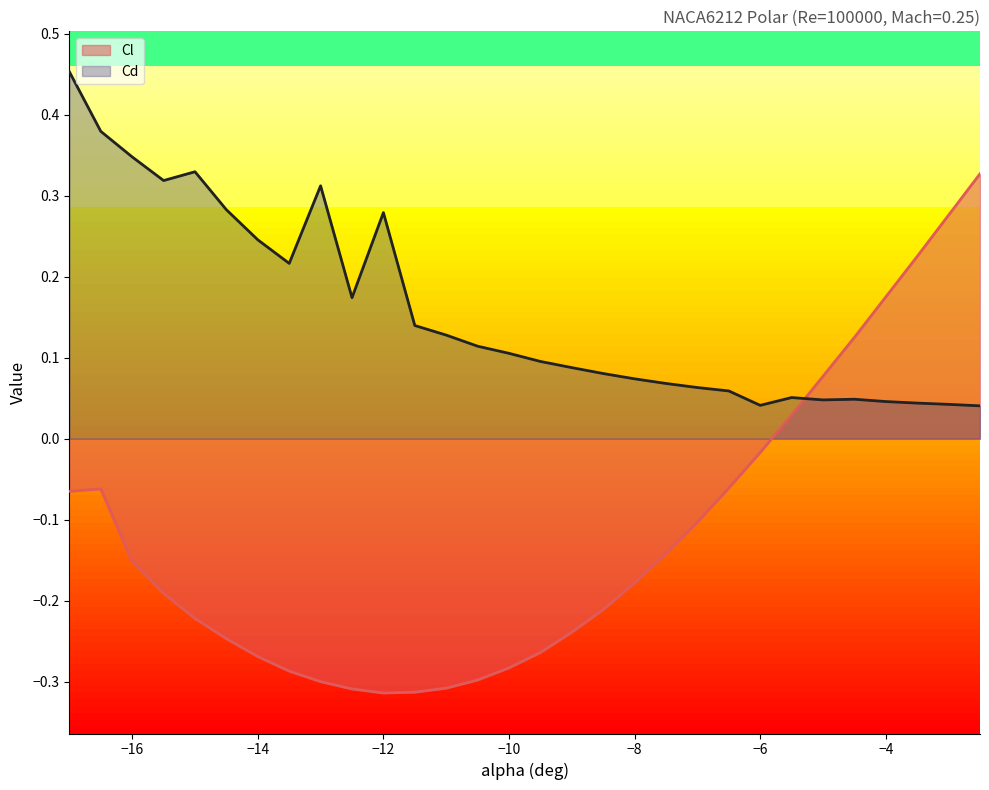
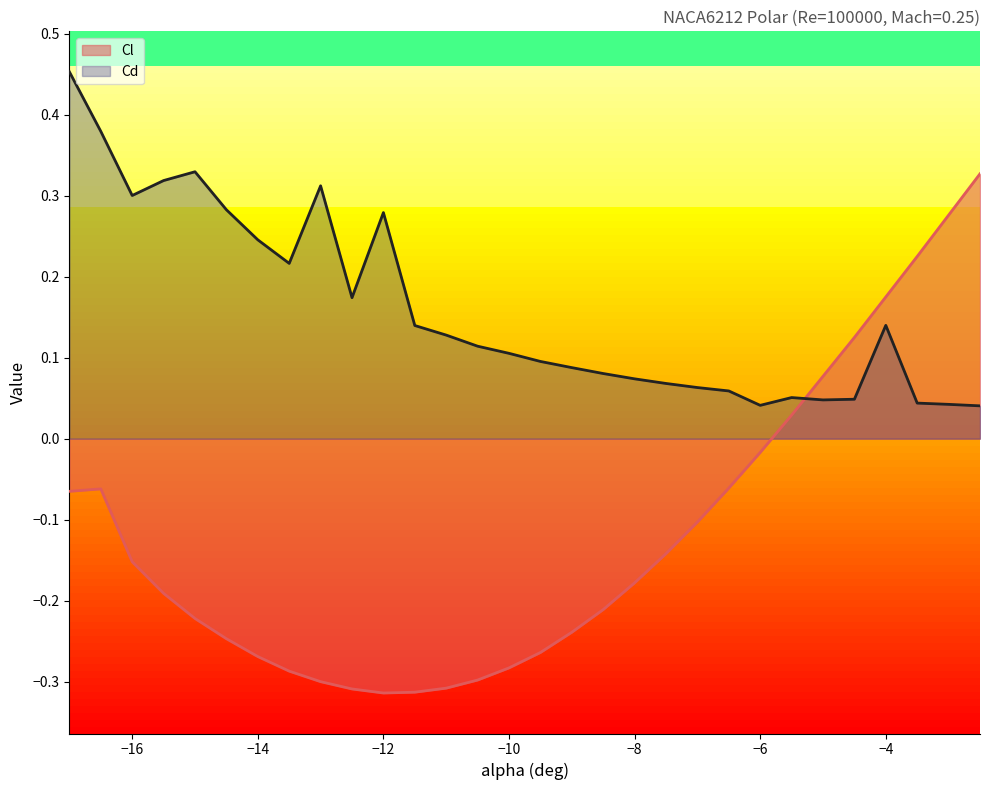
Cd, −16: 0.35 -> 0.30
Cd, −4: 0.05 -> 0.14
